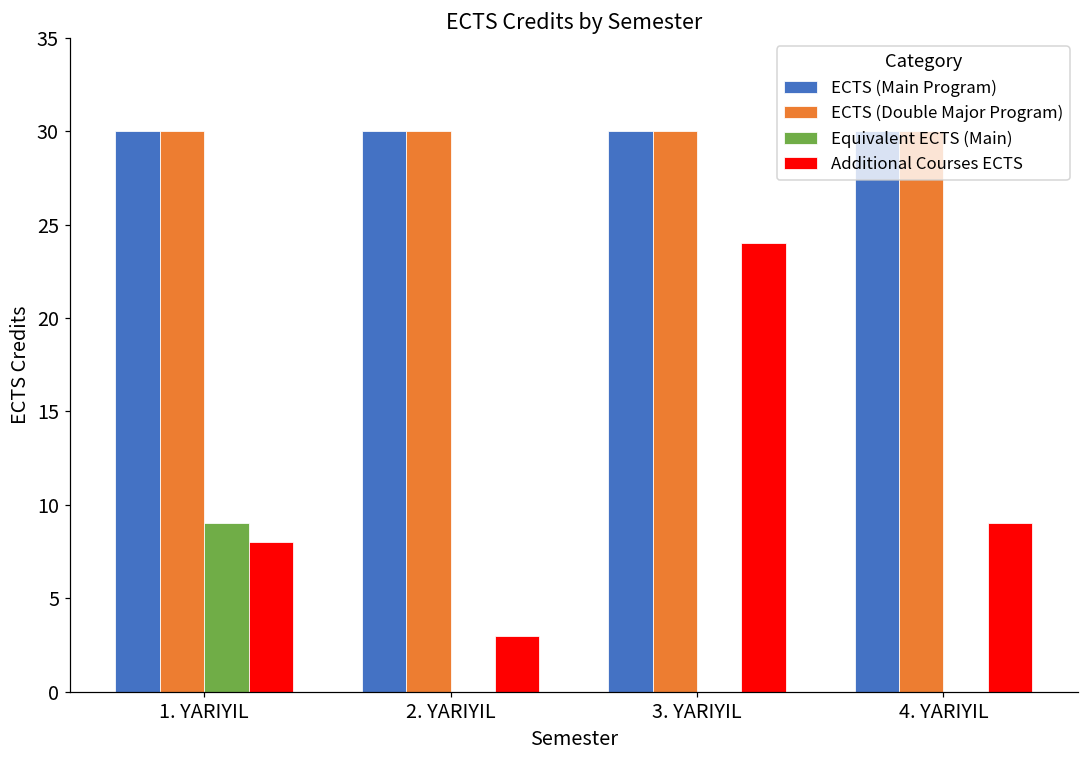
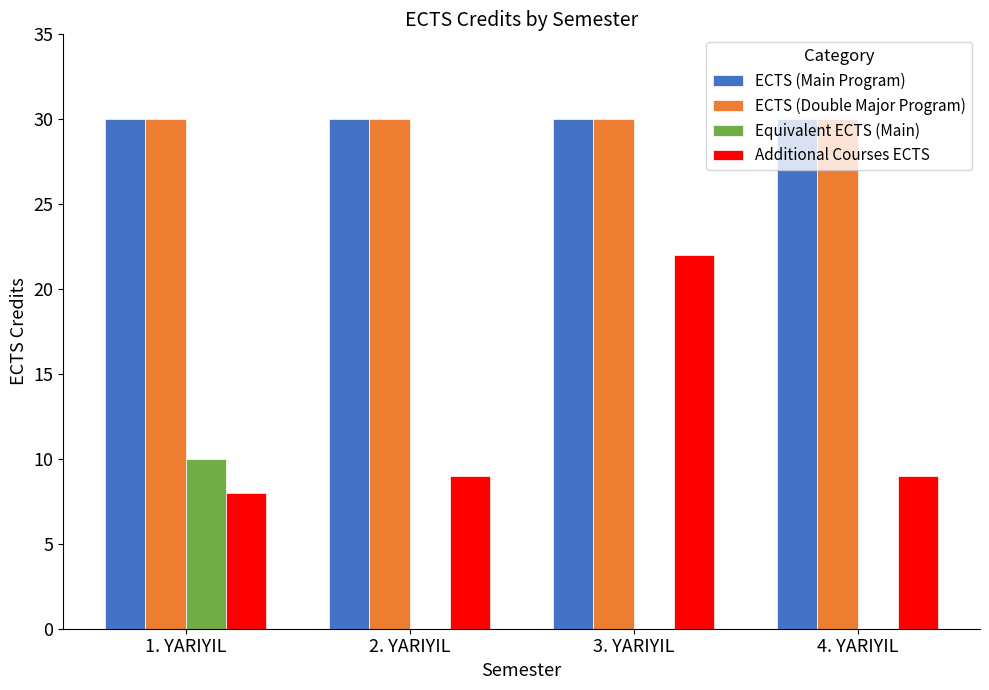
Equivalent ECTS (Main), 1. YARIYIL: 9 -> 10
Additional Courses ECTS, 2. YARIYIL: 3 -> 9
Additional Courses ECTS, 3. YARIYIL: 24 -> 22
